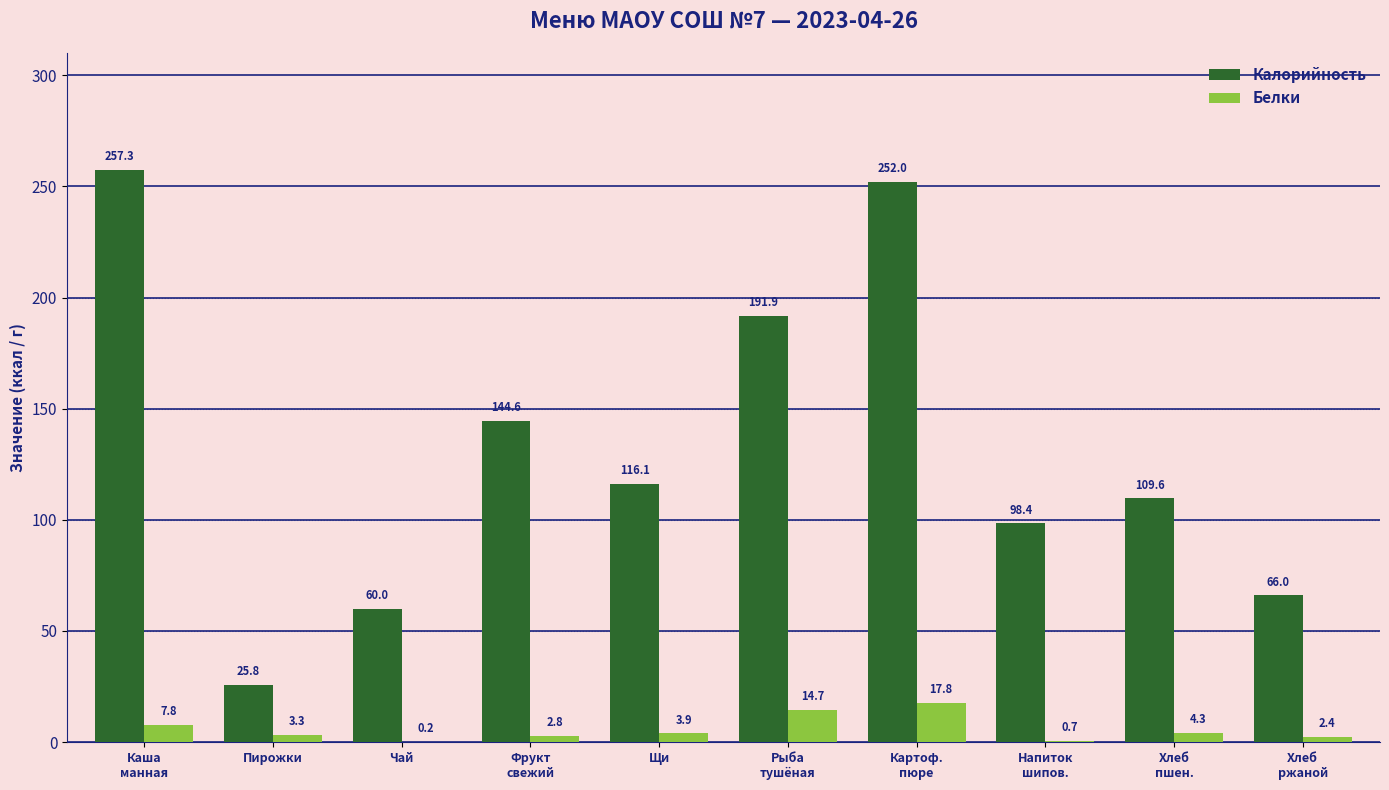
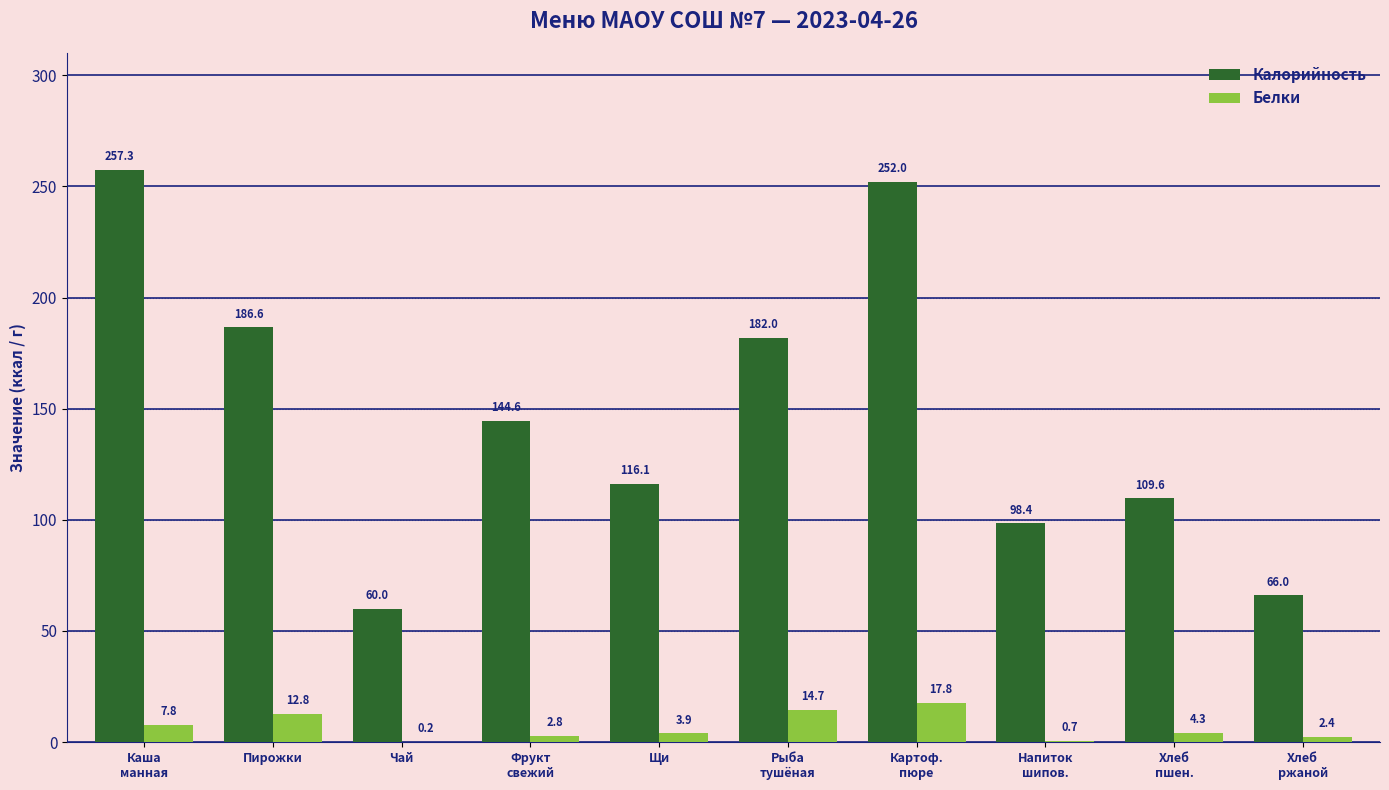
Калорийность, Пирожки: 25.8 -> 186.6
Белки, Пирожки: 3.3 -> 12.8
Калорийность, Рыба тушёная: 191.9 -> 182.0
